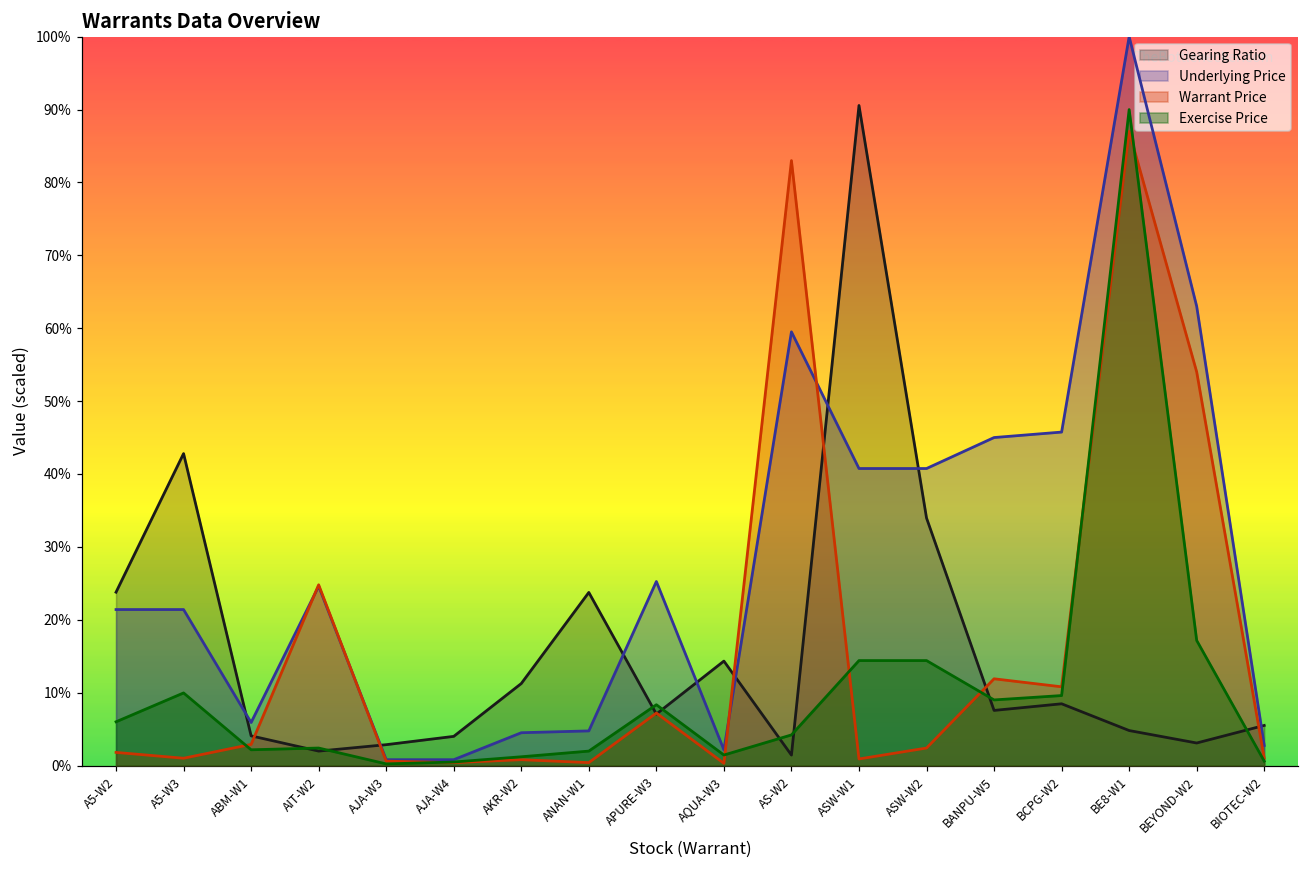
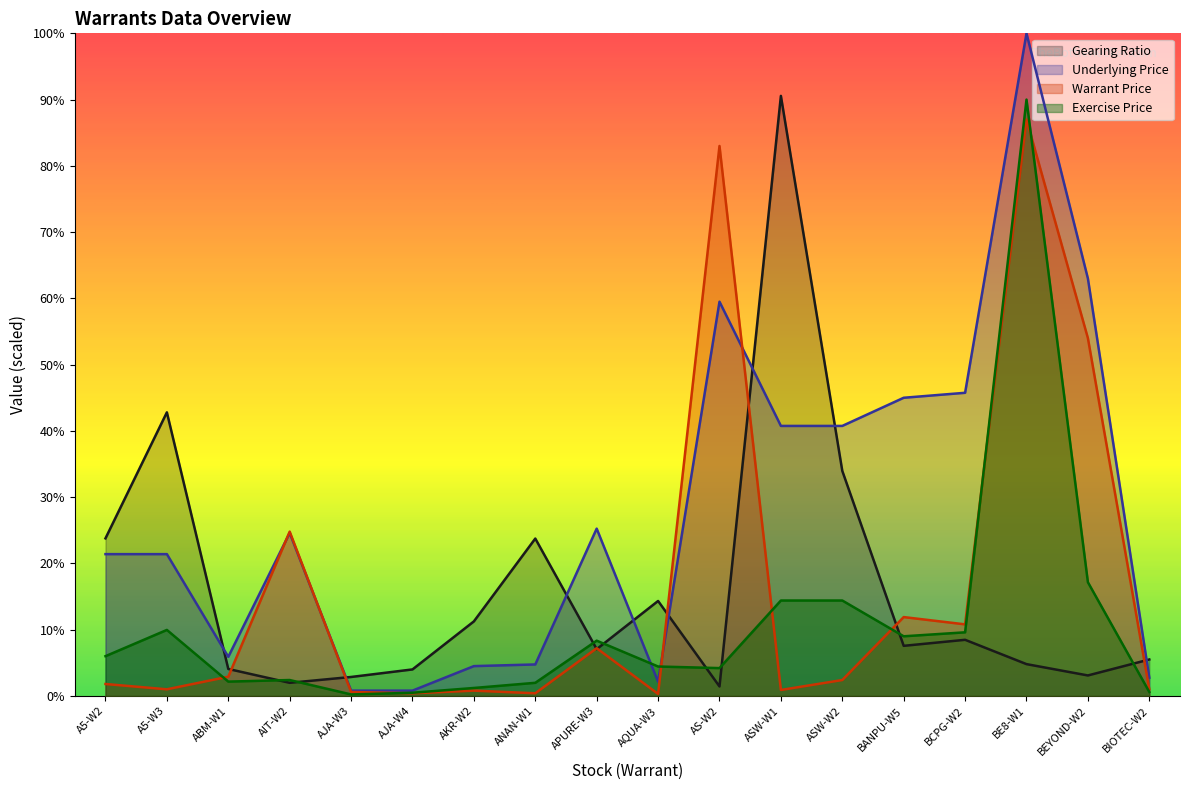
Exercise Price, AQUA-W3: 1% -> 4%
